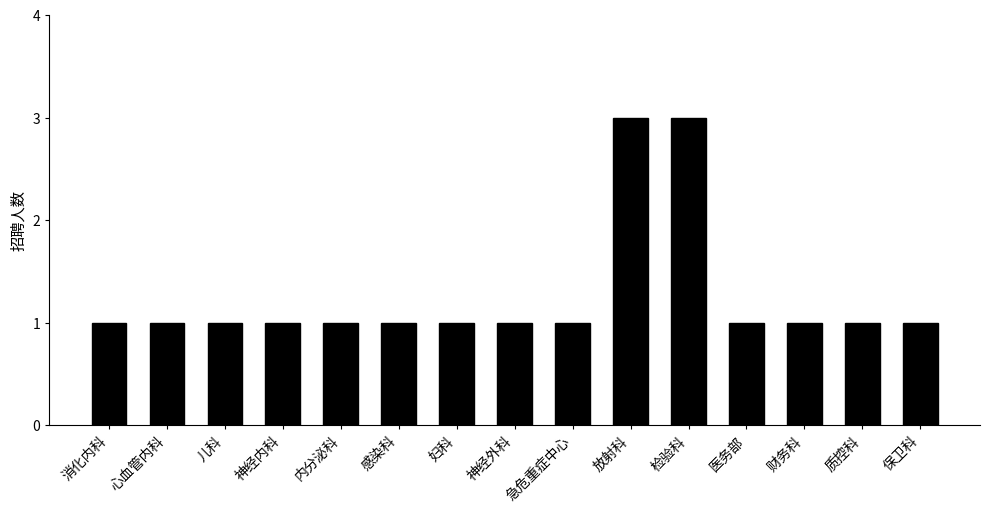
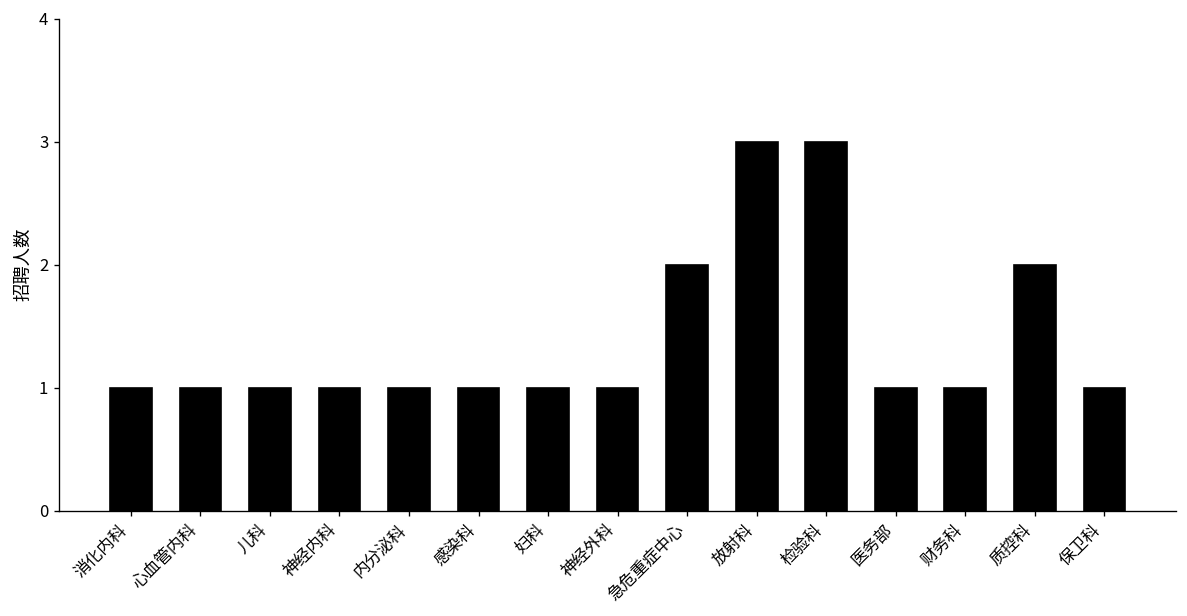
急危重症中心: 1 -> 2
质控科: 1 -> 2
